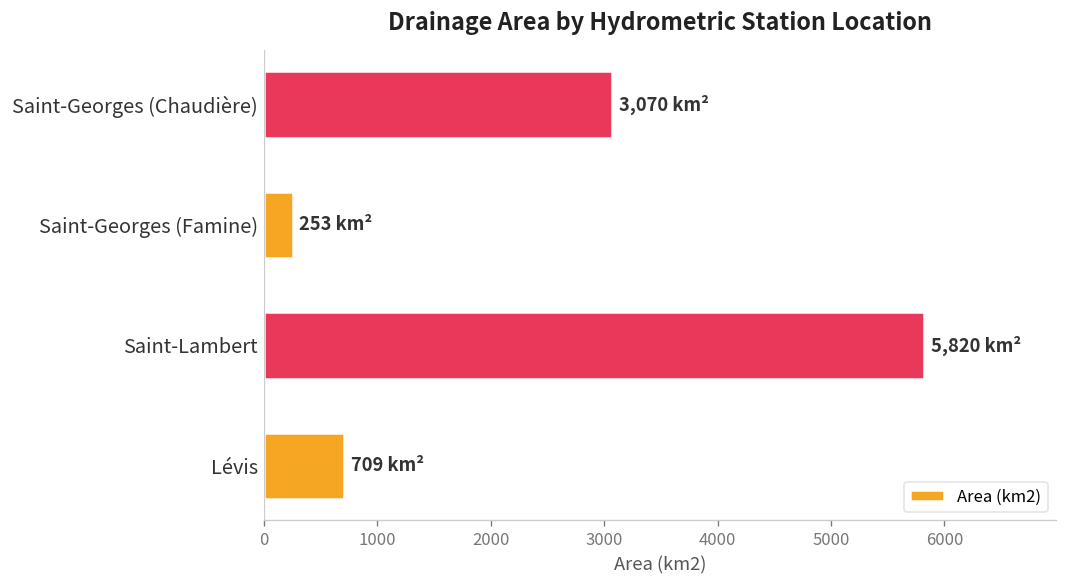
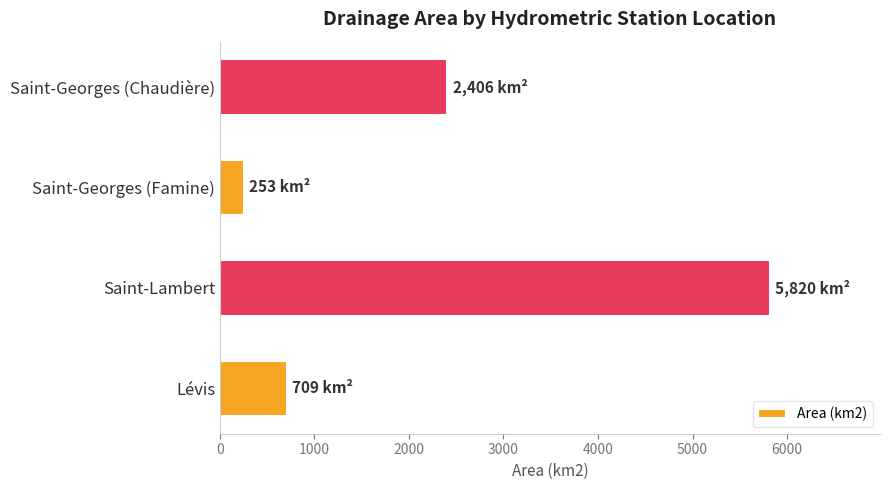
Saint-Georges (Chaudière): 3,070 -> 2,406
